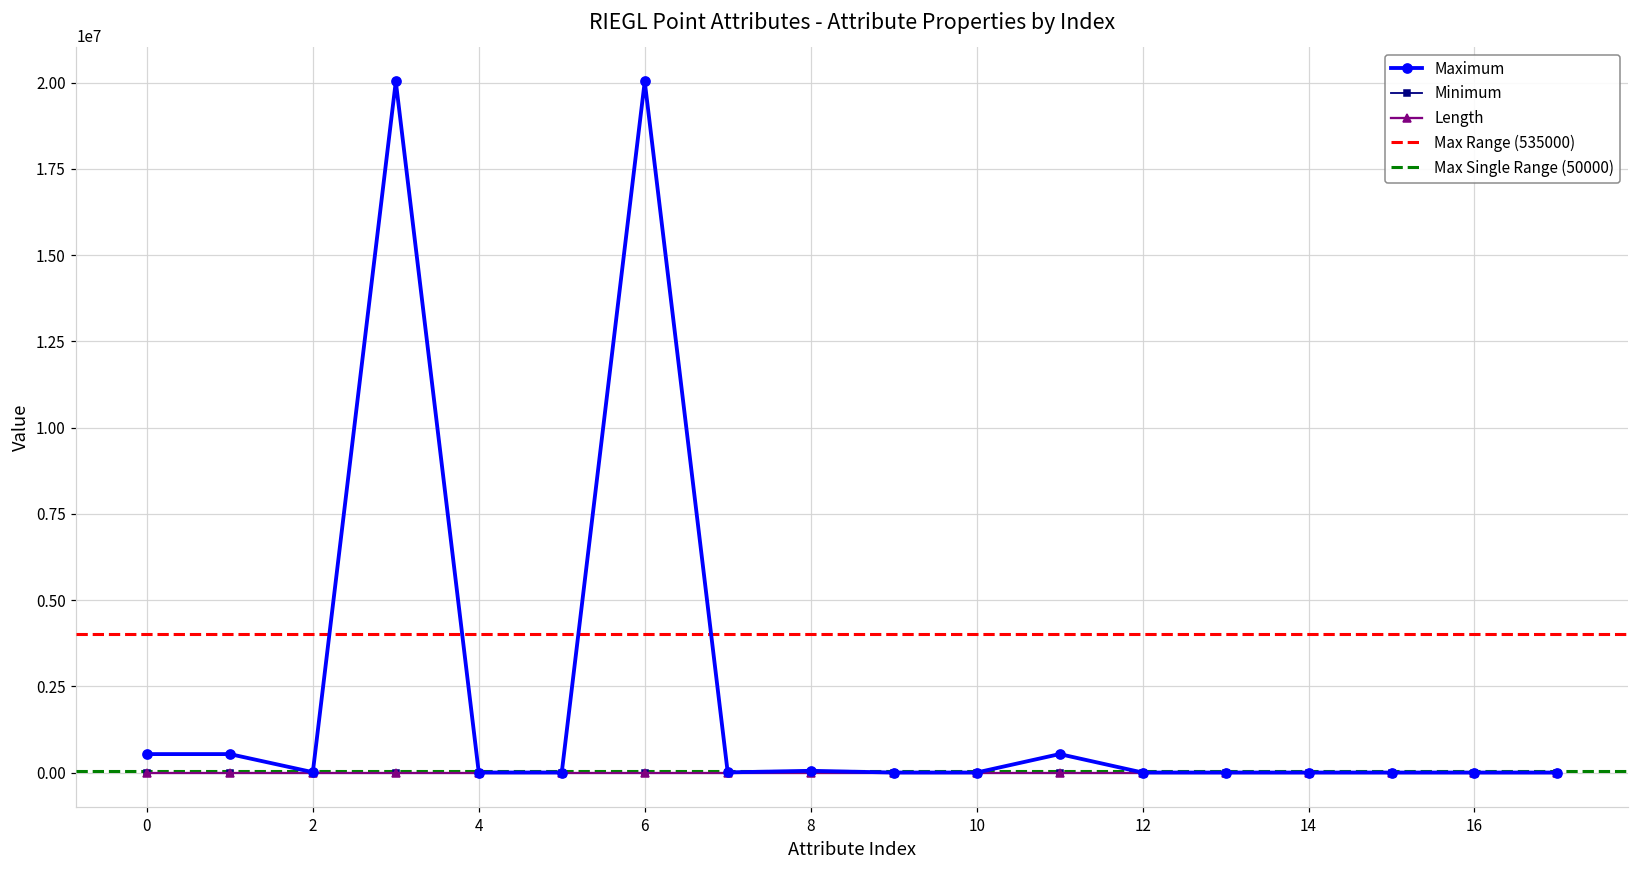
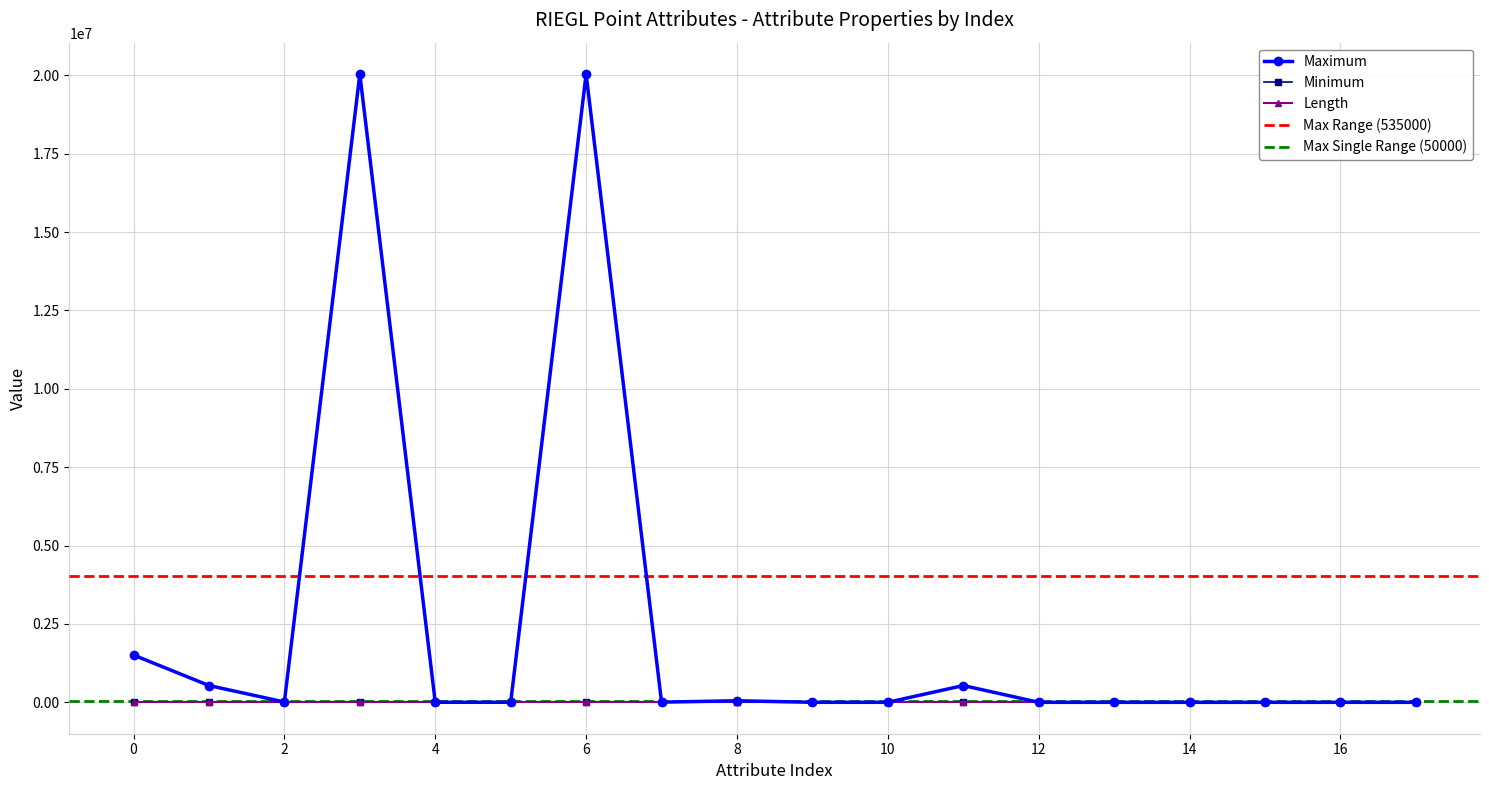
Maximum, 0: 500000 -> 1500000
